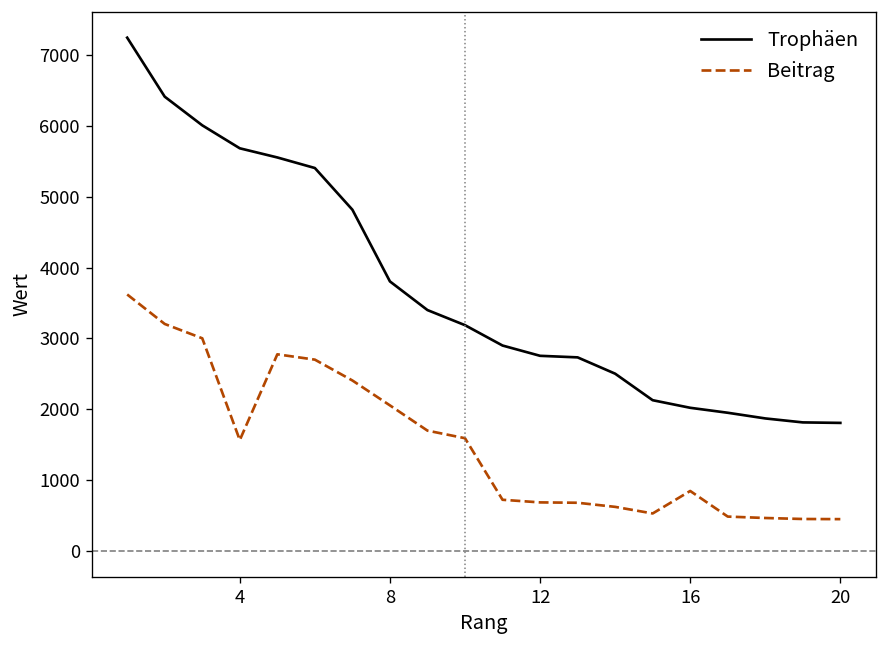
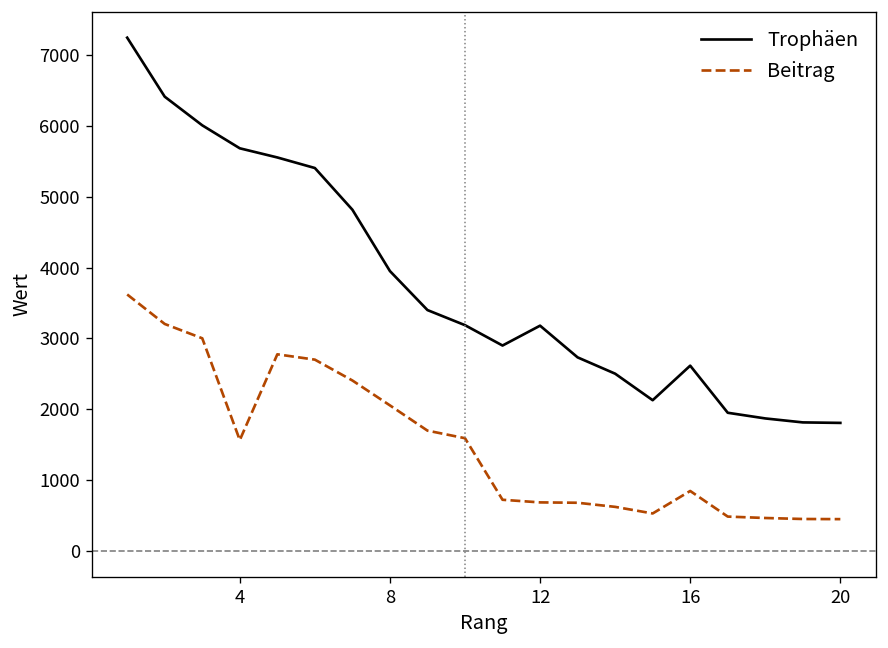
Trophäen, 8: 3800 -> 4000
Trophäen, 12: 2800 -> 3200
Trophäen, 16: 2000 -> 2600
